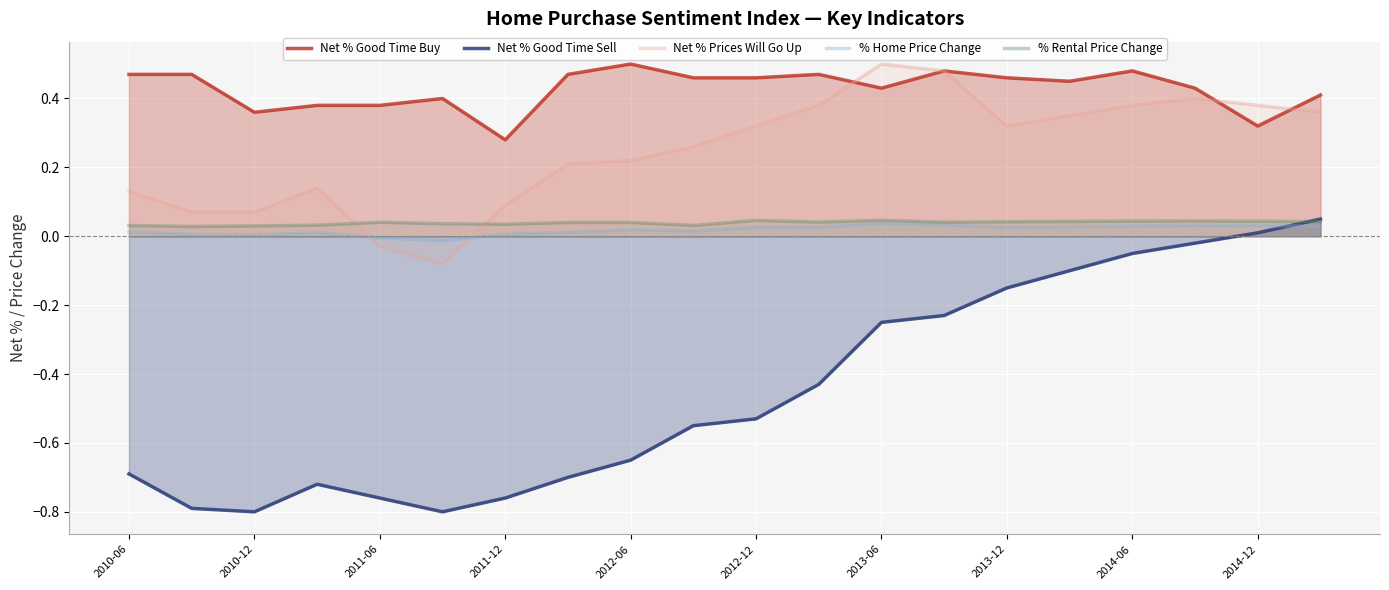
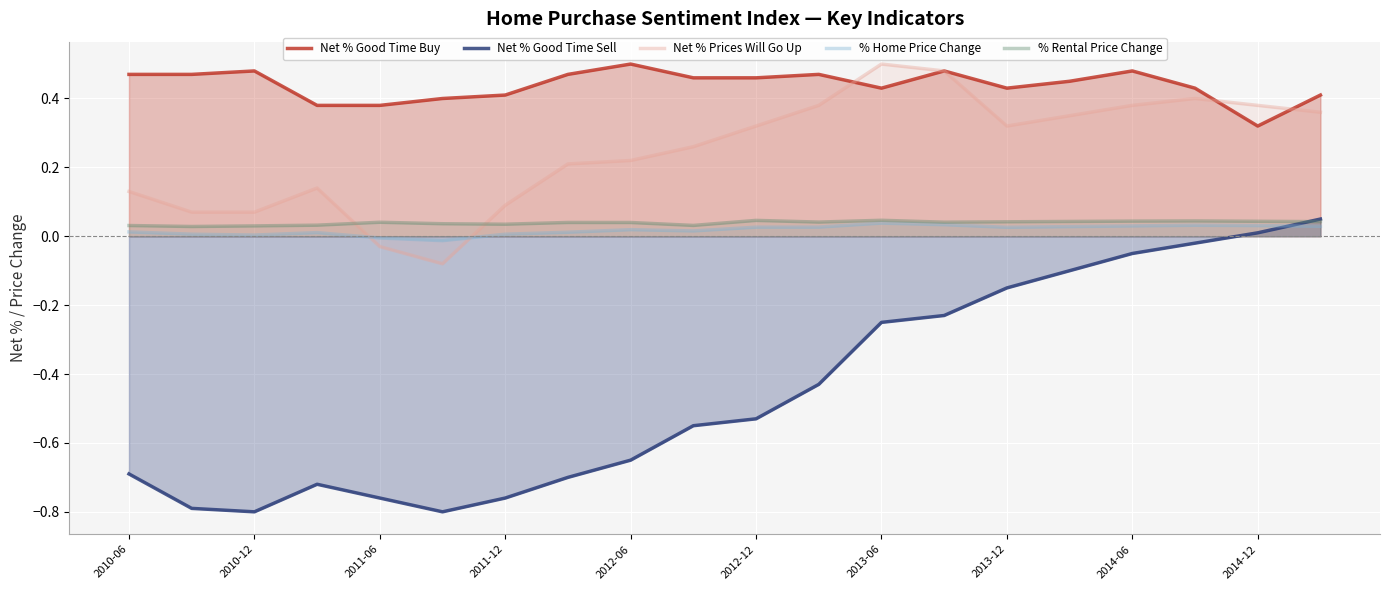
Net % Good Time Buy, 2010-12: 0.36 -> 0.48
Net % Good Time Buy, 2011-12: 0.28 -> 0.41
Net % Good Time Buy, 2013-12: 0.46 -> 0.43
